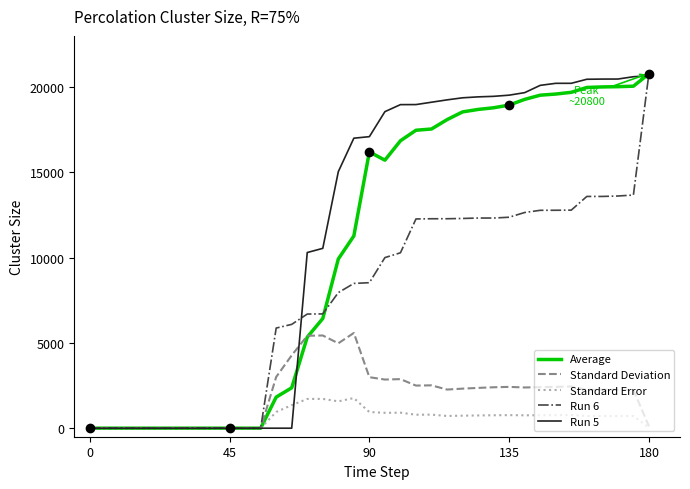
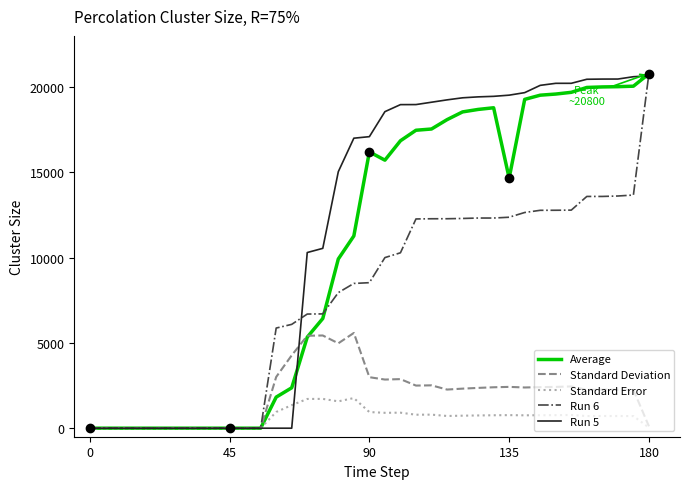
Average, 135: 18900 -> 14700
